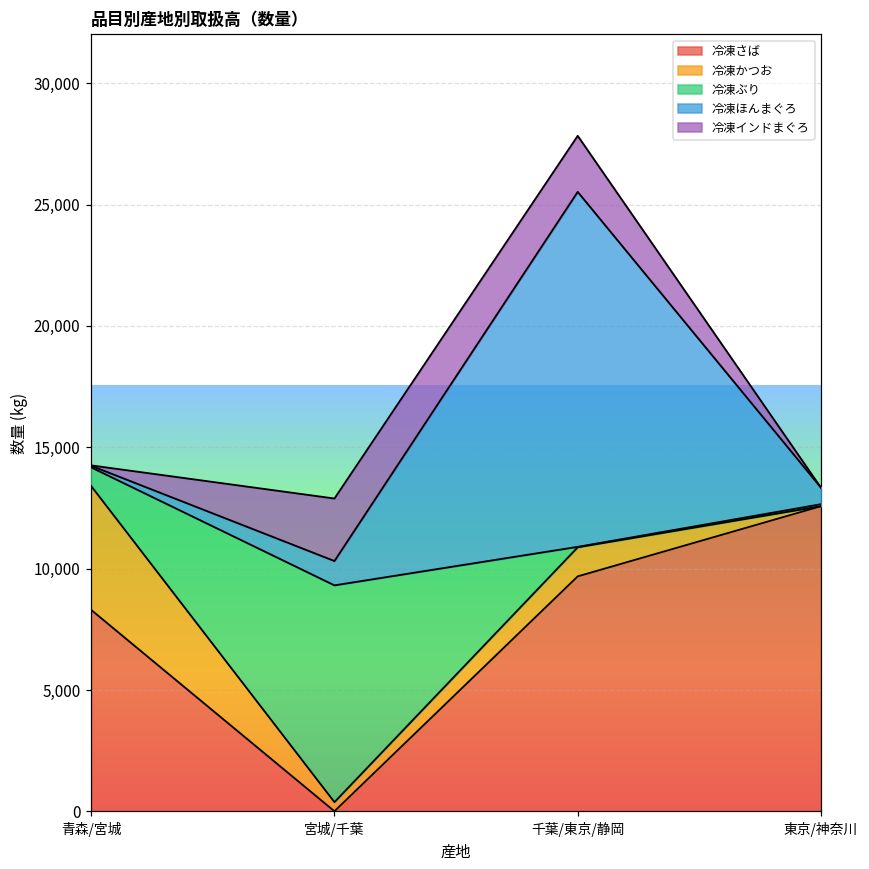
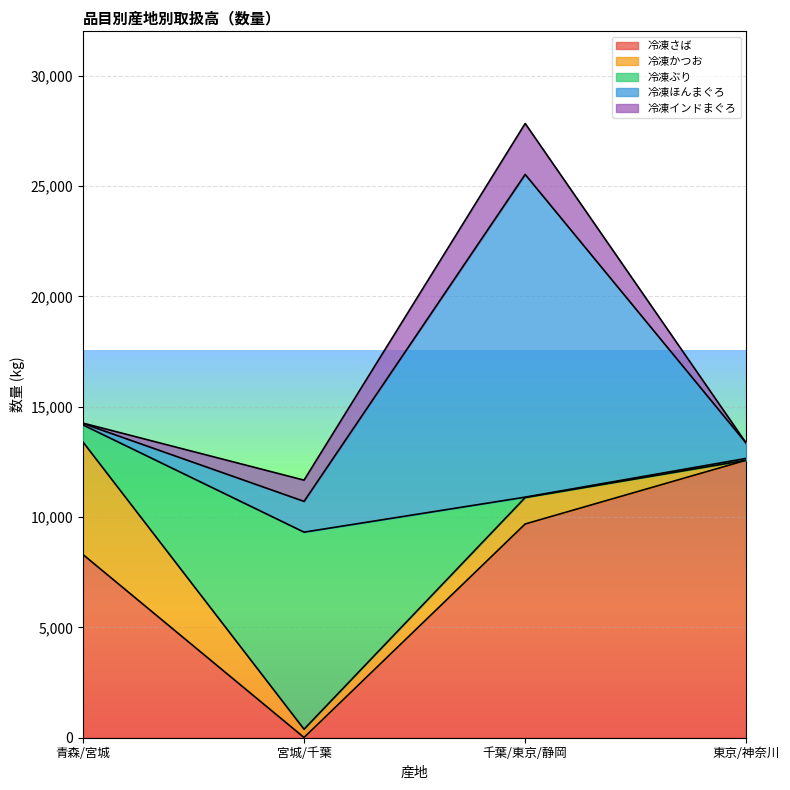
冷凍ほんまぐろ, 宮城/千葉: 1,000 -> 1,400
冷凍インドまぐろ, 宮城/千葉: 2,600 -> 1,000
